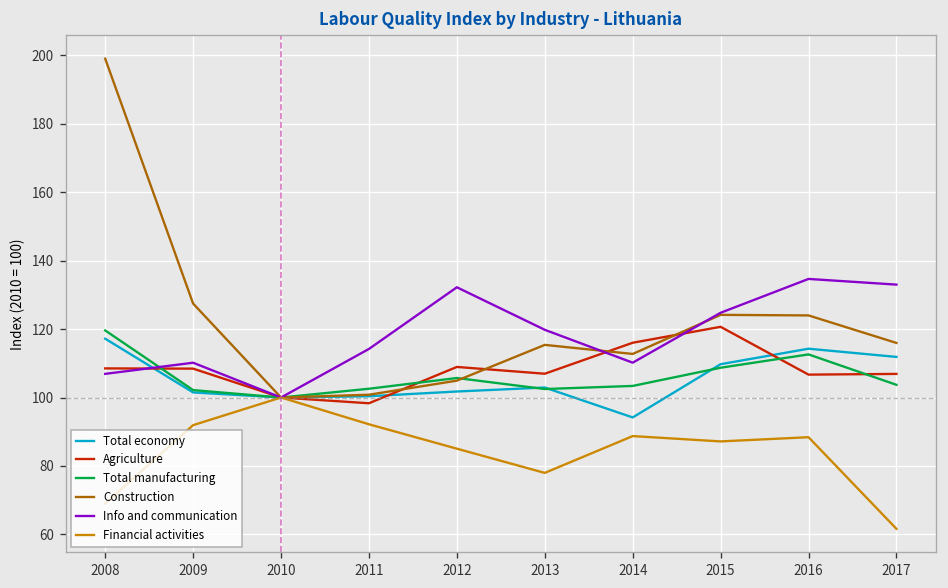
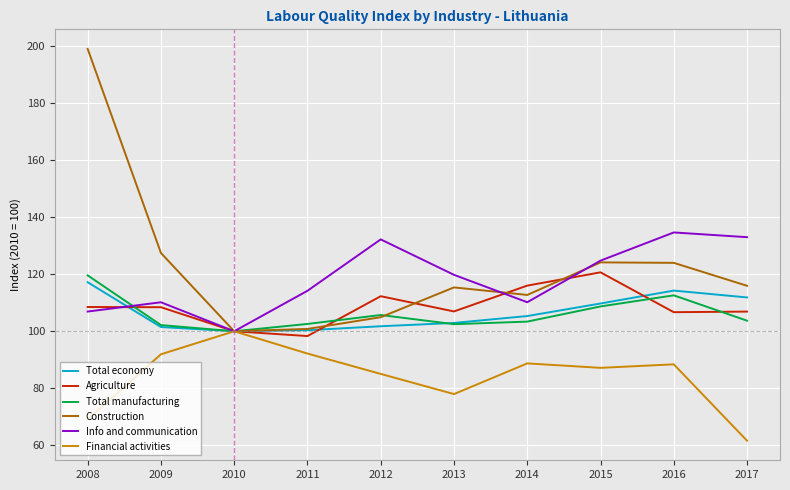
Agriculture, 2012: 109 -> 112
Total economy, 2014: 94 -> 105
